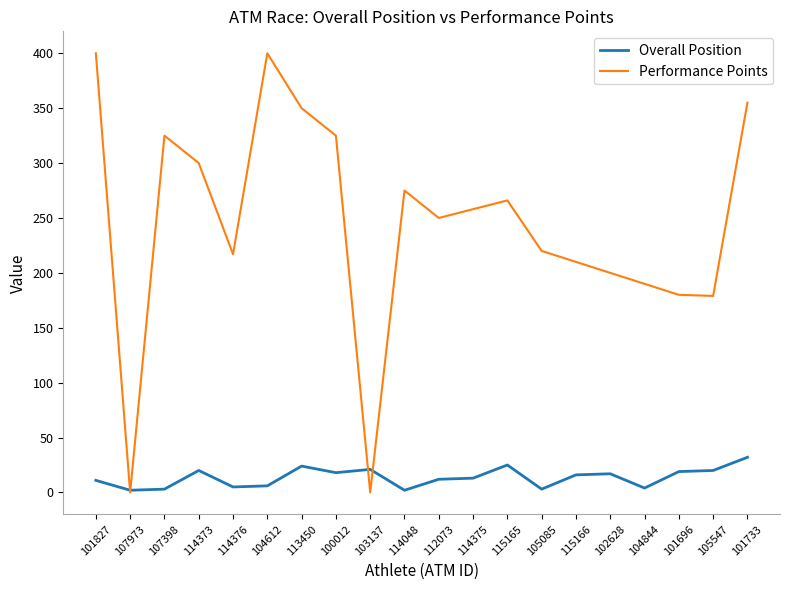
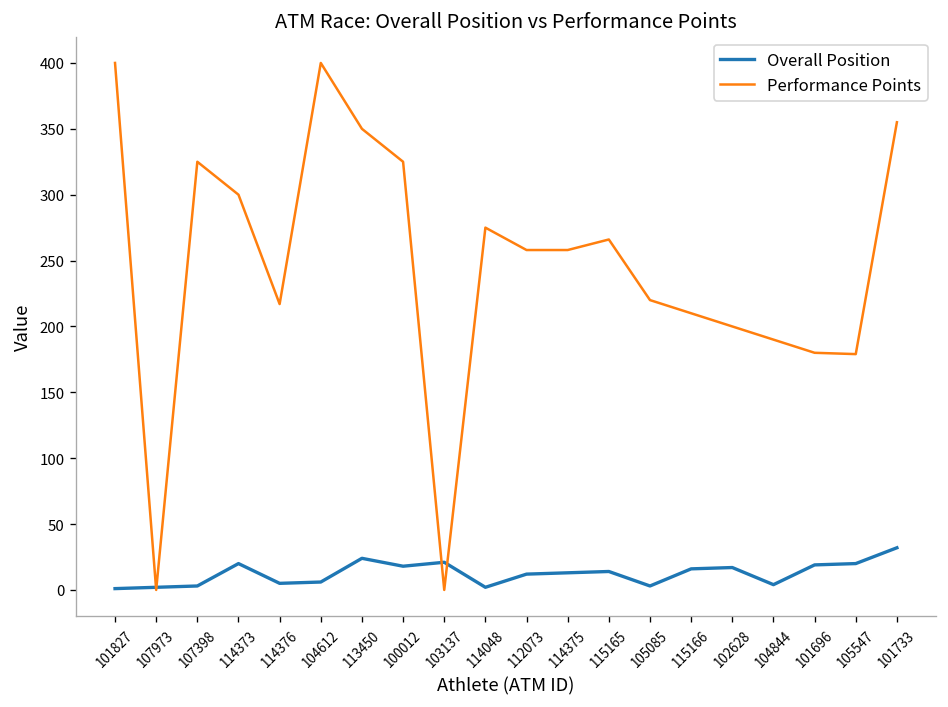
Overall Position, 101827: 11 -> 1
Performance Points, 112073: 250 -> 258
Overall Position, 115165: 25 -> 14
